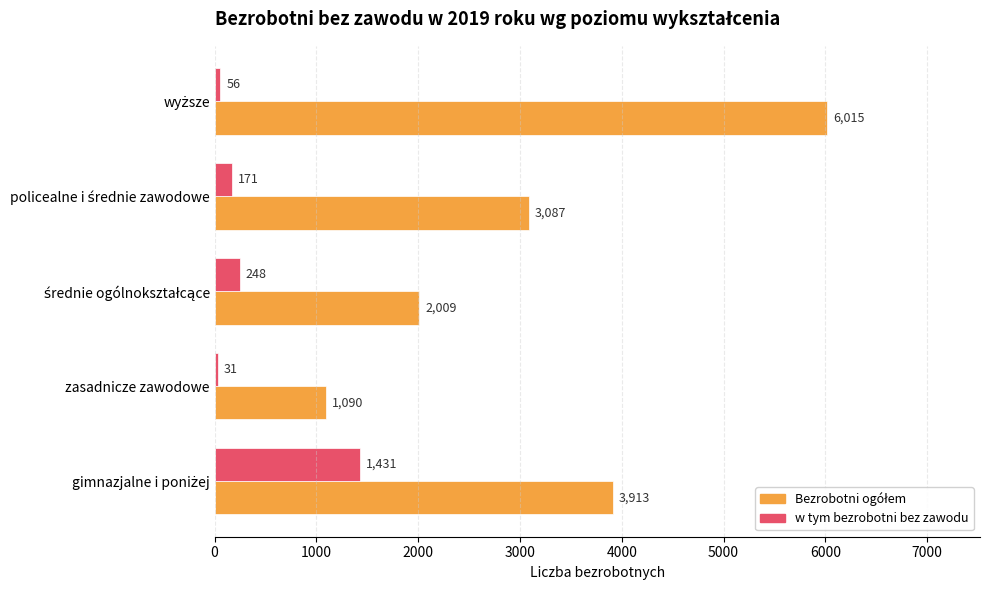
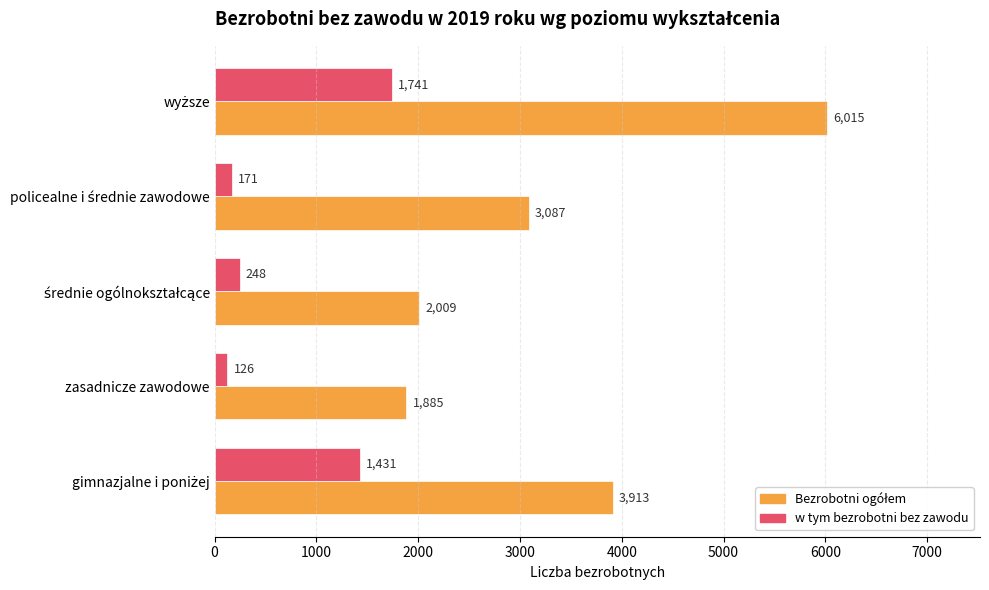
w tym bezrobotni bez zawodu, wyższe: 56 -> 1,741
w tym bezrobotni bez zawodu, zasadnicze zawodowe: 31 -> 126
Bezrobotni ogółem, zasadnicze zawodowe: 1,090 -> 1,885
